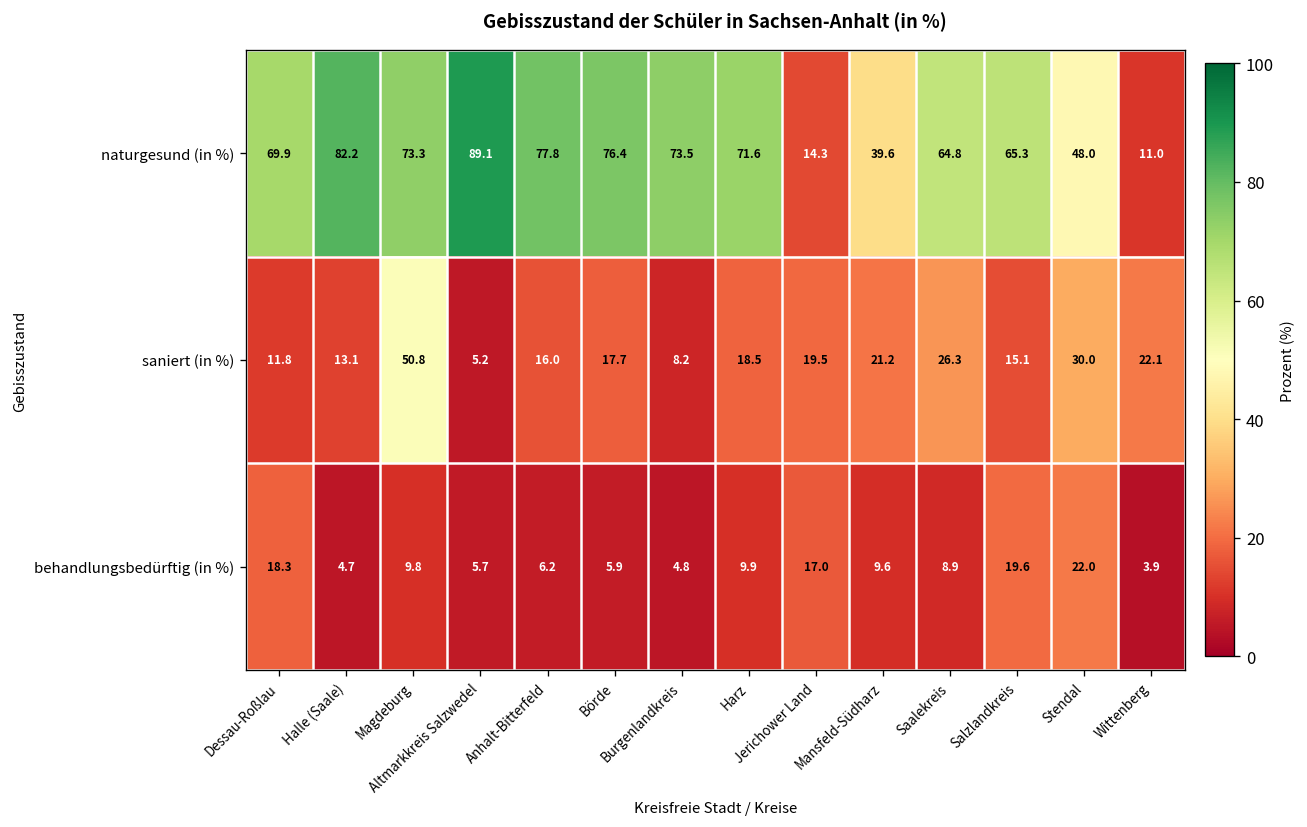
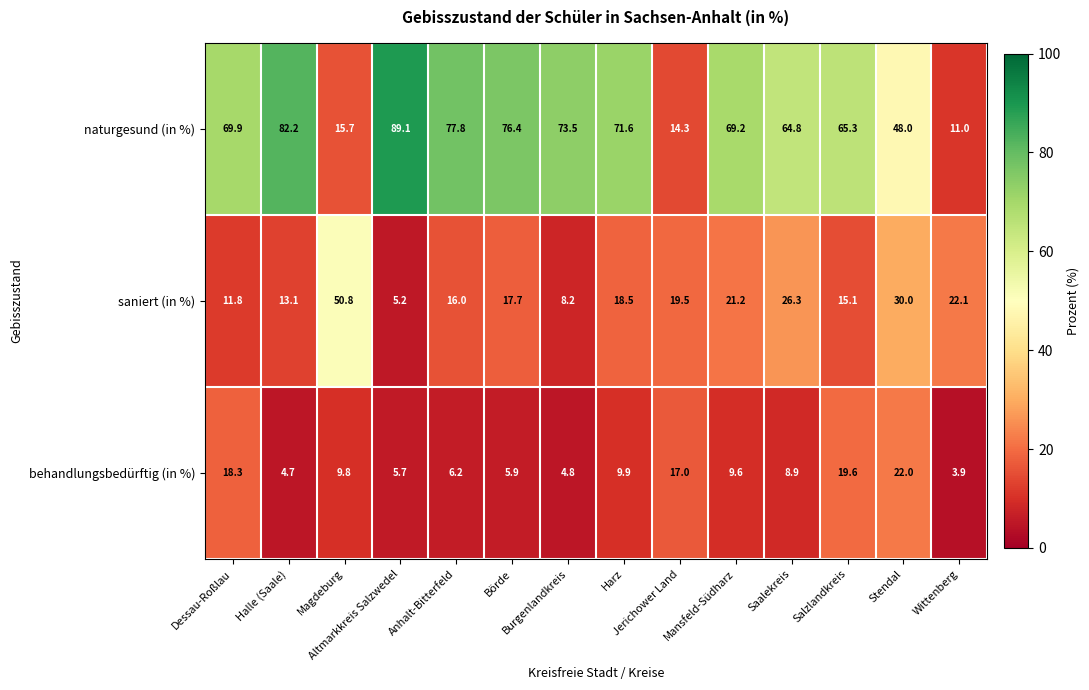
naturgesund (in %), Magdeburg: 73.3 -> 15.7
naturgesund (in %), Mansfeld-Südharz: 39.6 -> 69.2
